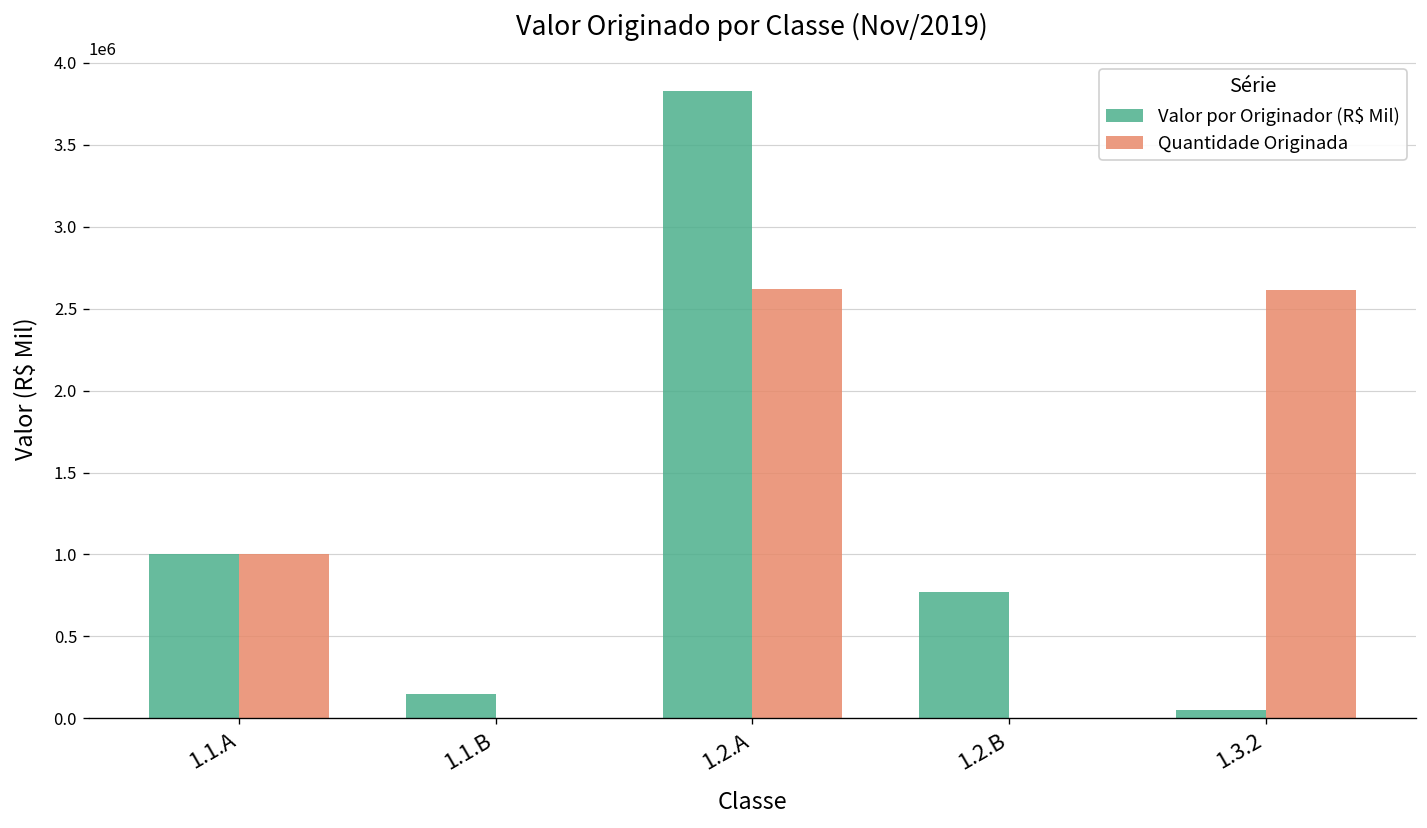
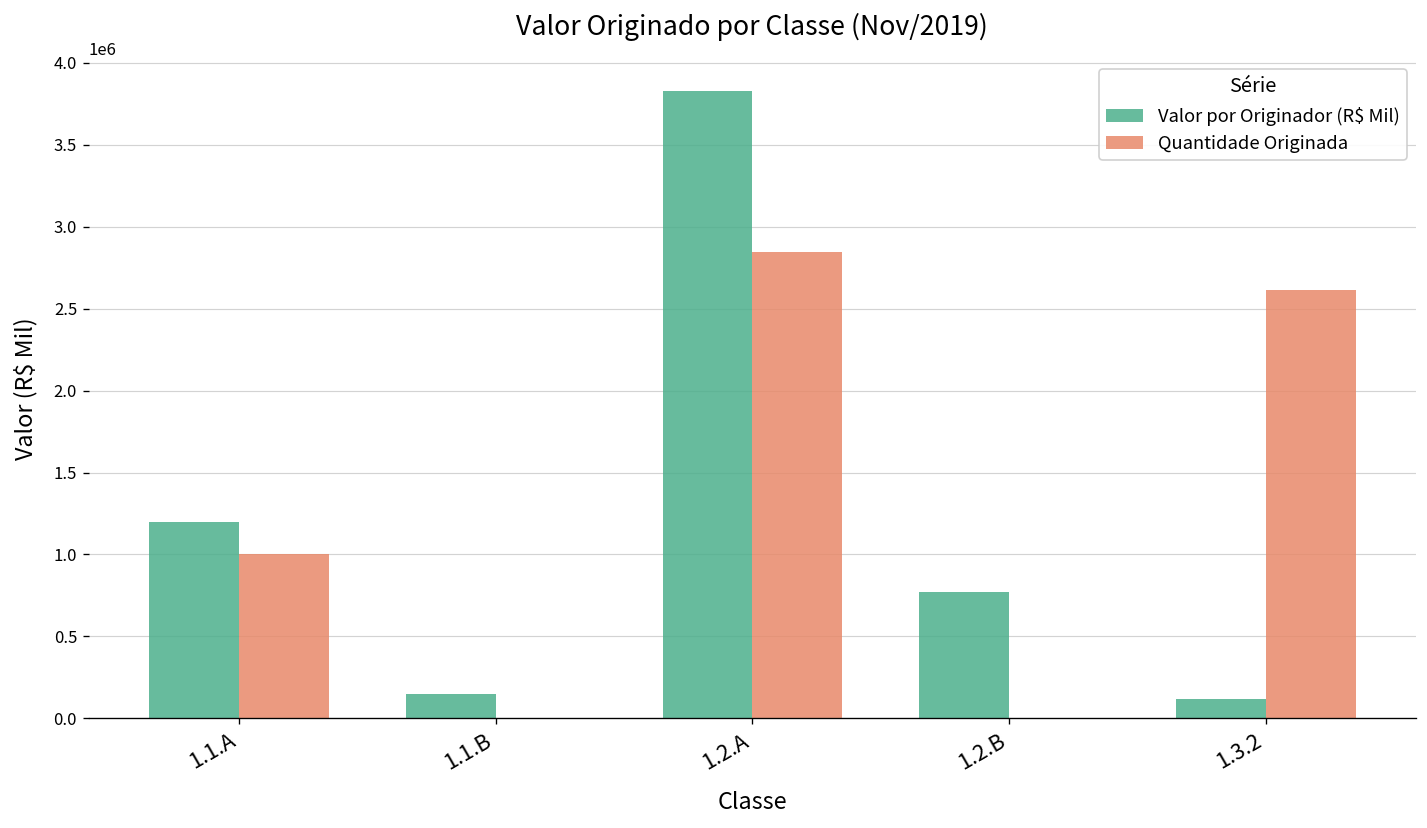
Valor por Originador (R$ Mil), 1.1.A: 1000000 -> 1200000
Quantidade Originada, 1.2.A: 2620000 -> 2850000
Valor por Originador (R$ Mil), 1.3.2: 50000 -> 120000
